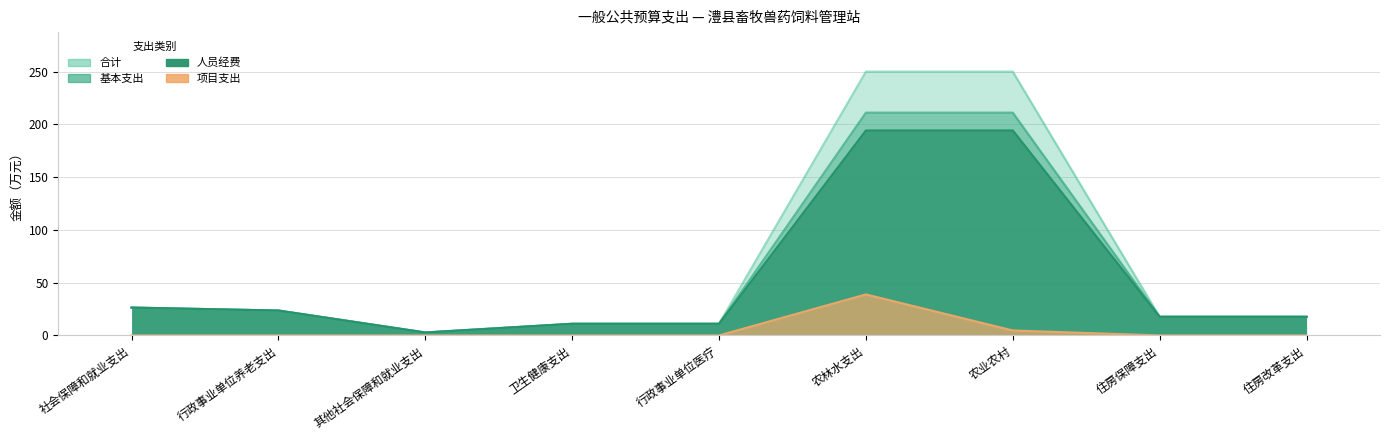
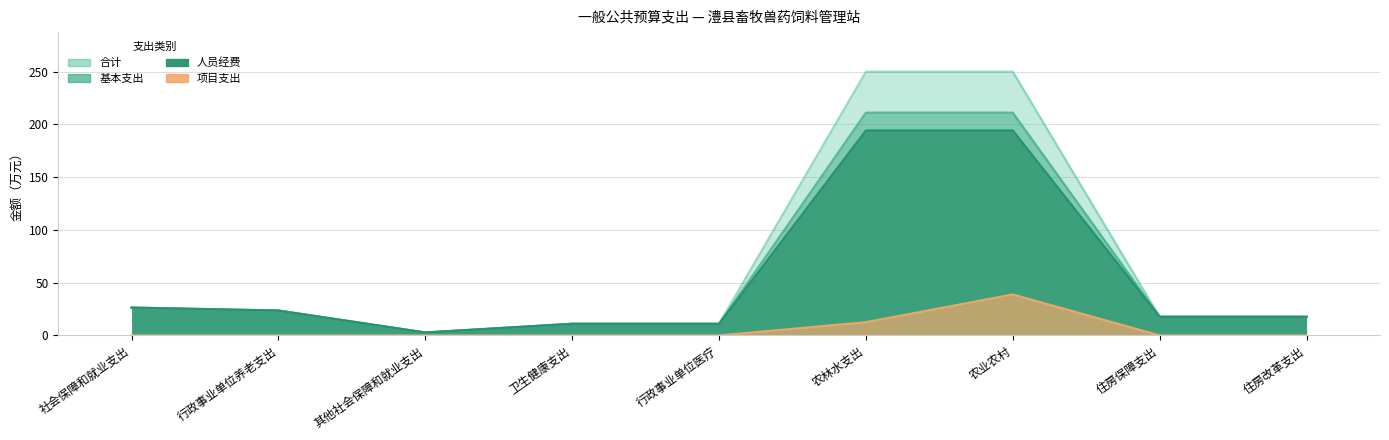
项目支出, 农林水支出: 39 -> 13
项目支出, 农业农村: 5 -> 39
